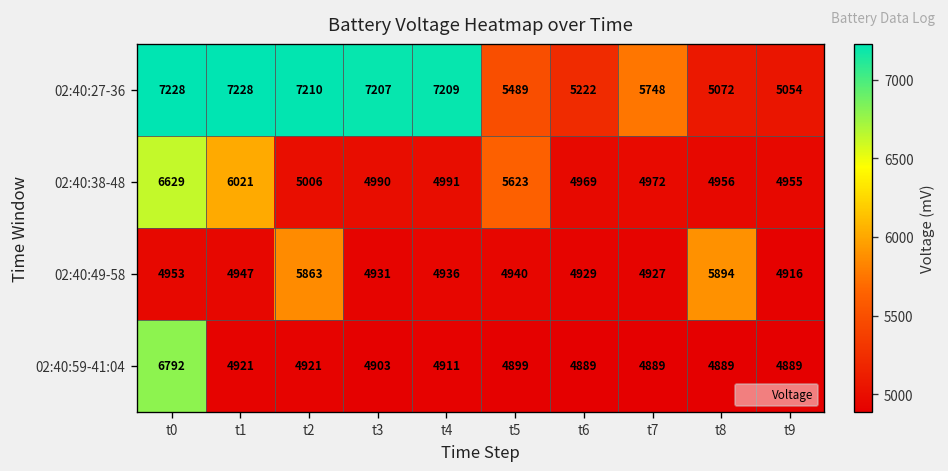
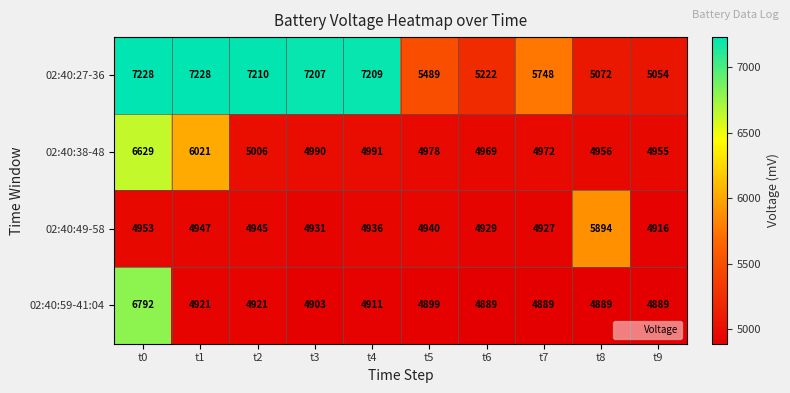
02:40:38-48, t5: 5623 -> 4978
02:40:49-58, t2: 5863 -> 4945
